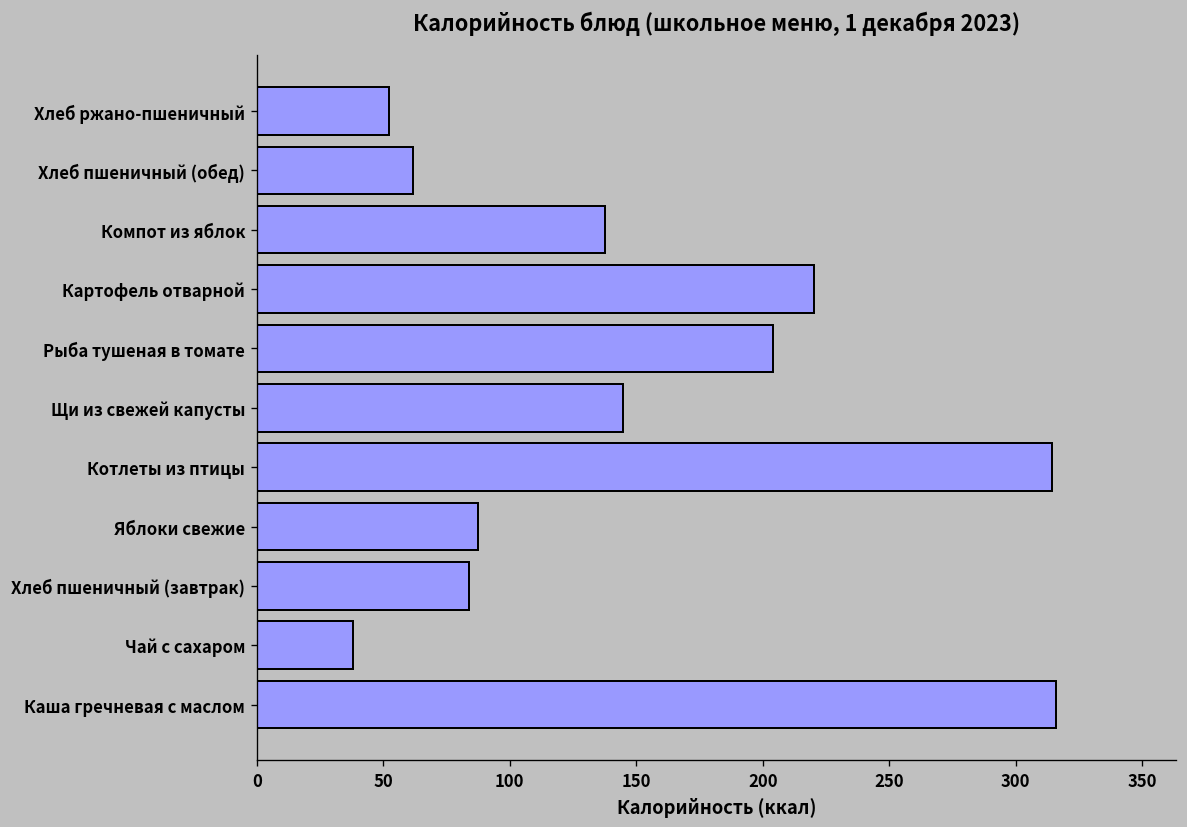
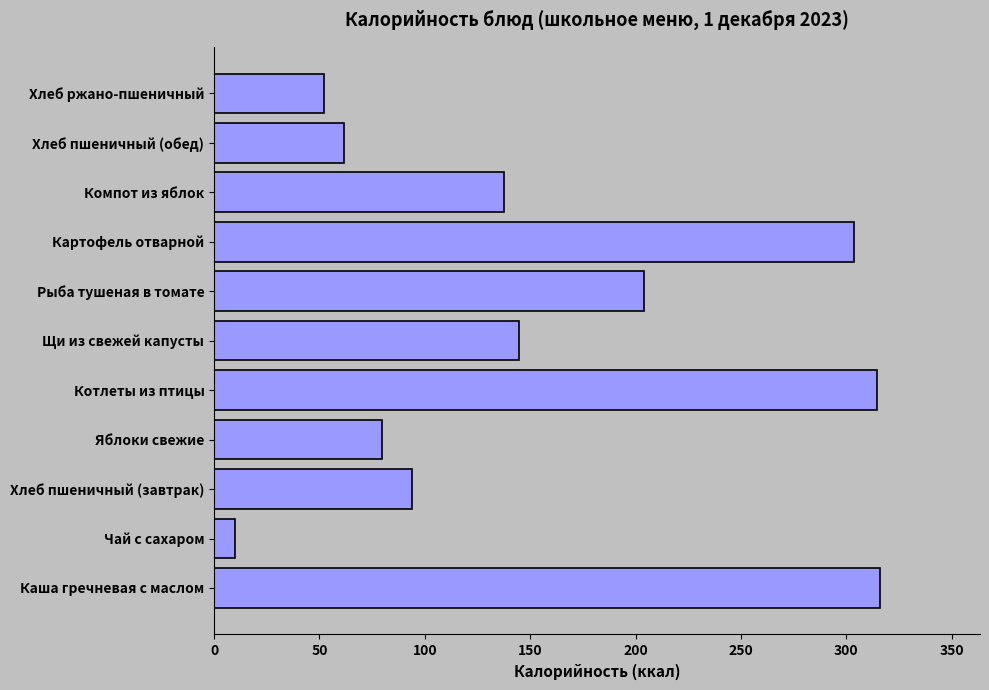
Картофель отварной: 220 -> 304
Яблоки свежие: 87 -> 80
Хлеб пшеничный (завтрак): 84 -> 94
Чай с сахаром: 38 -> 10
